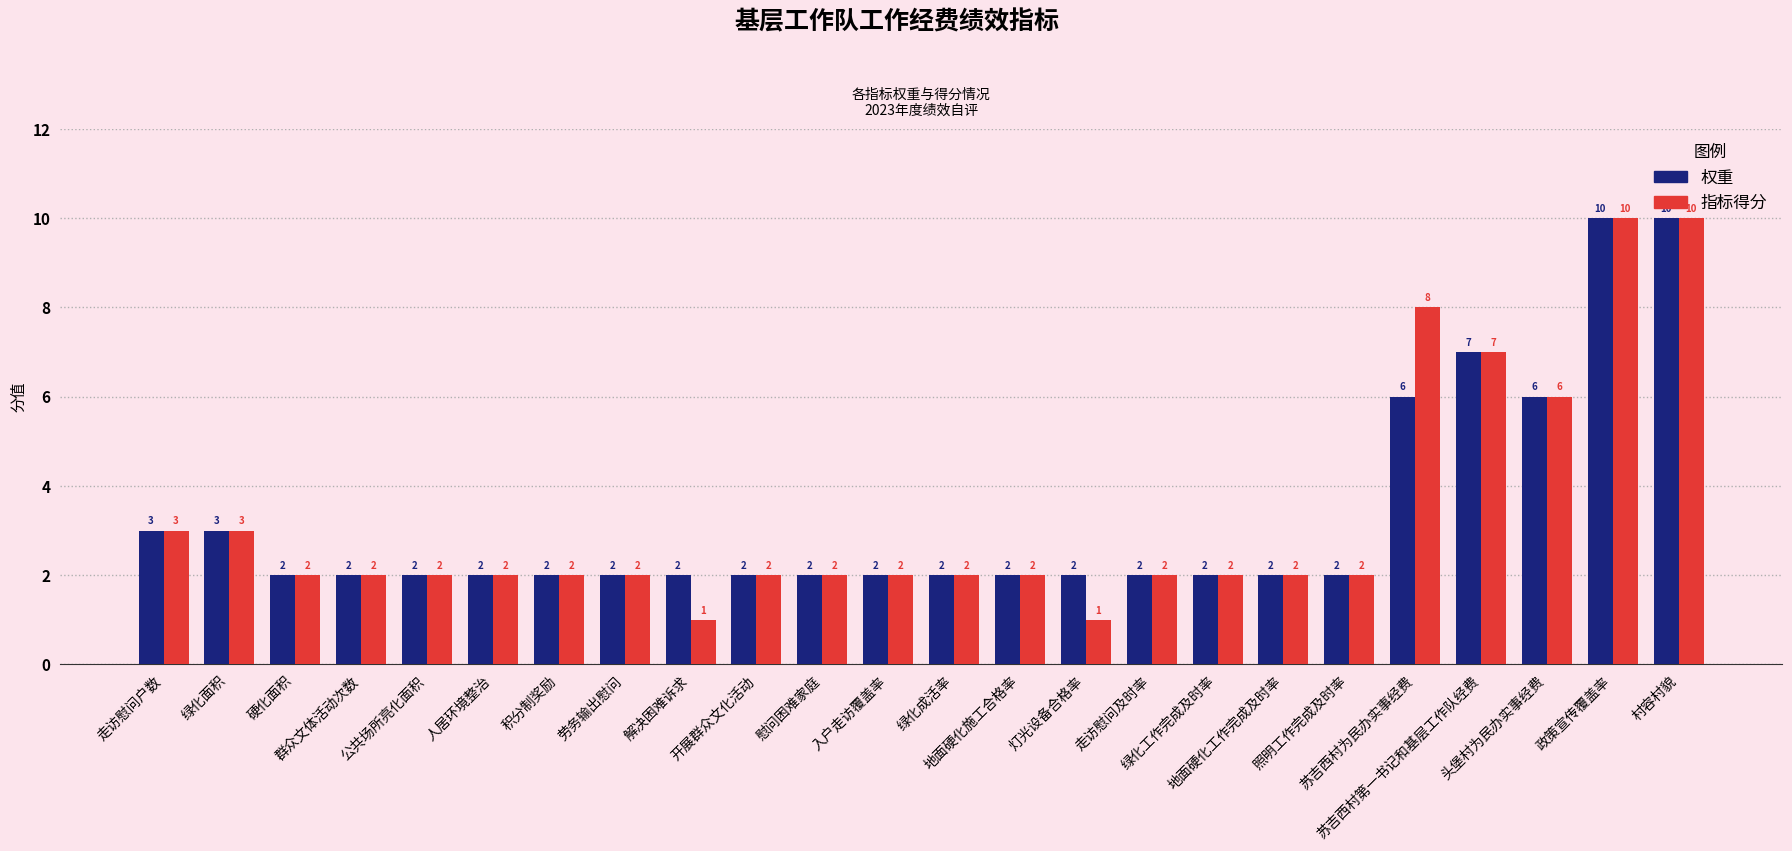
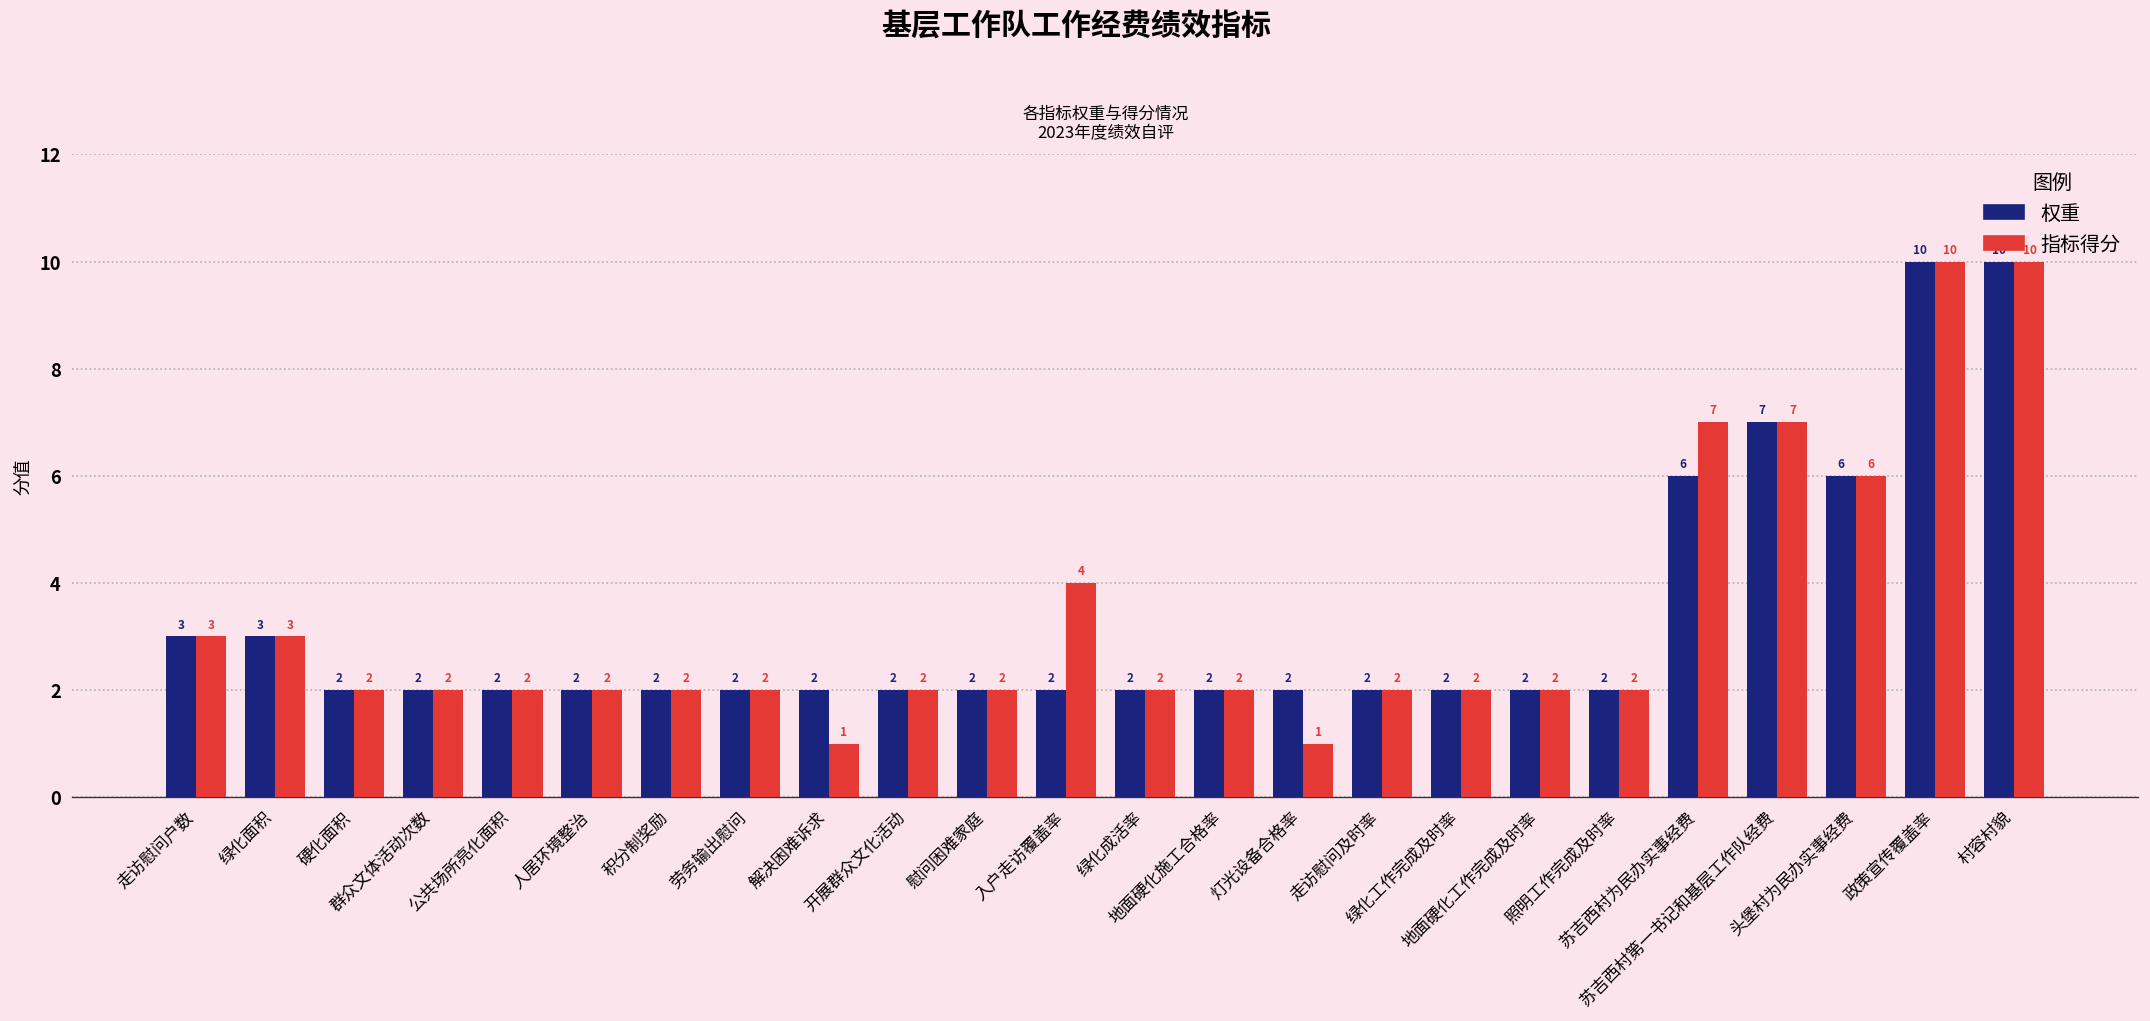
指标得分, 入户走访覆盖率: 2 -> 4
指标得分, 苏吉西村为民办实事经费: 8 -> 7
